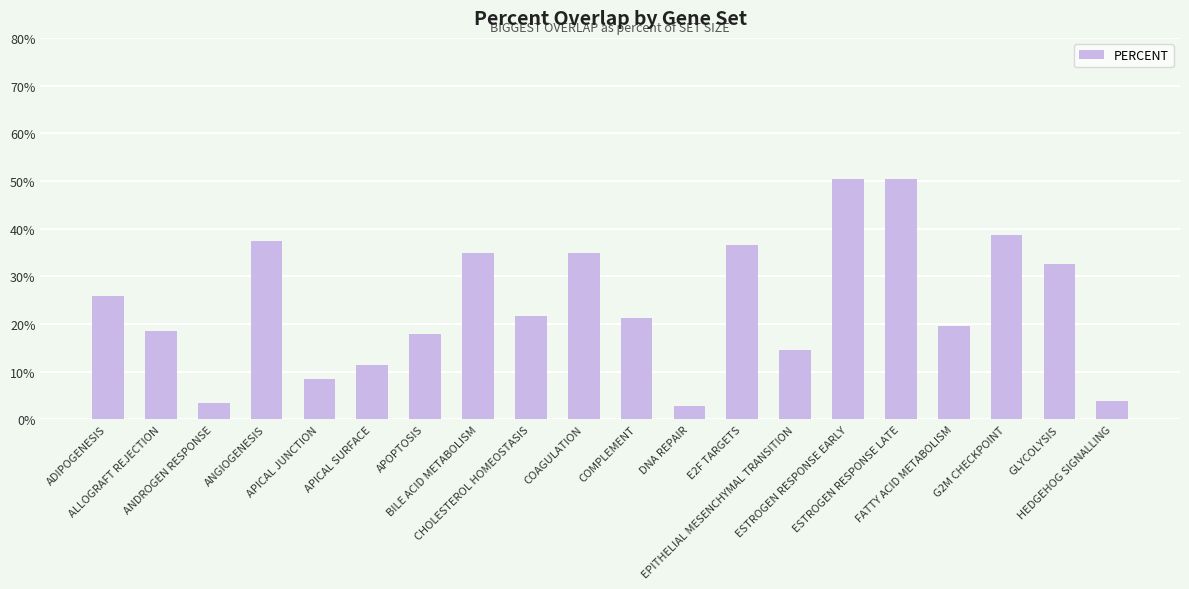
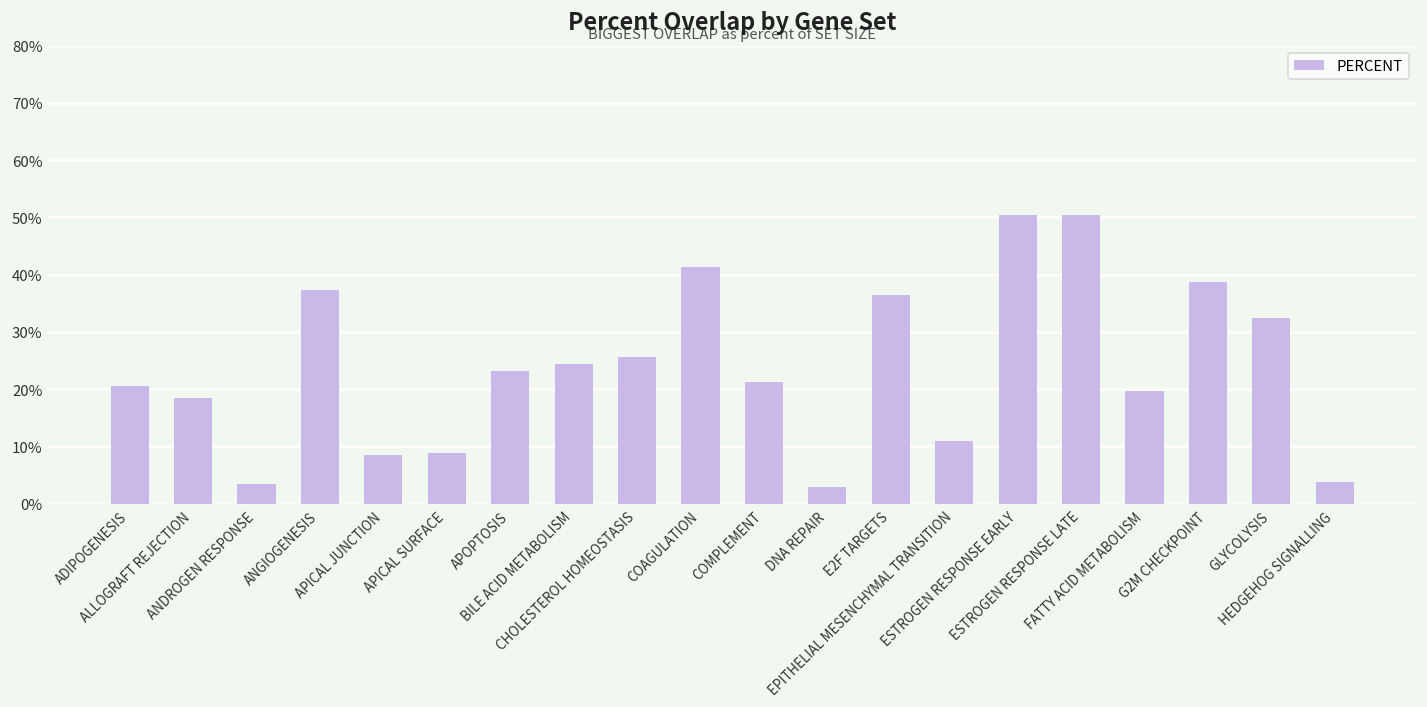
ADIPOGENESIS: 26% -> 21%
APICAL SURFACE: 11% -> 9%
APOPTOSIS: 18% -> 23%
BILE ACID METABOLISM: 35% -> 24%
CHOLESTEROL HOMEOSTASIS: 22% -> 26%
COAGULATION: 35% -> 41%
EPITHELIAL MESENCHYMAL TRANSITION: 15% -> 11%
